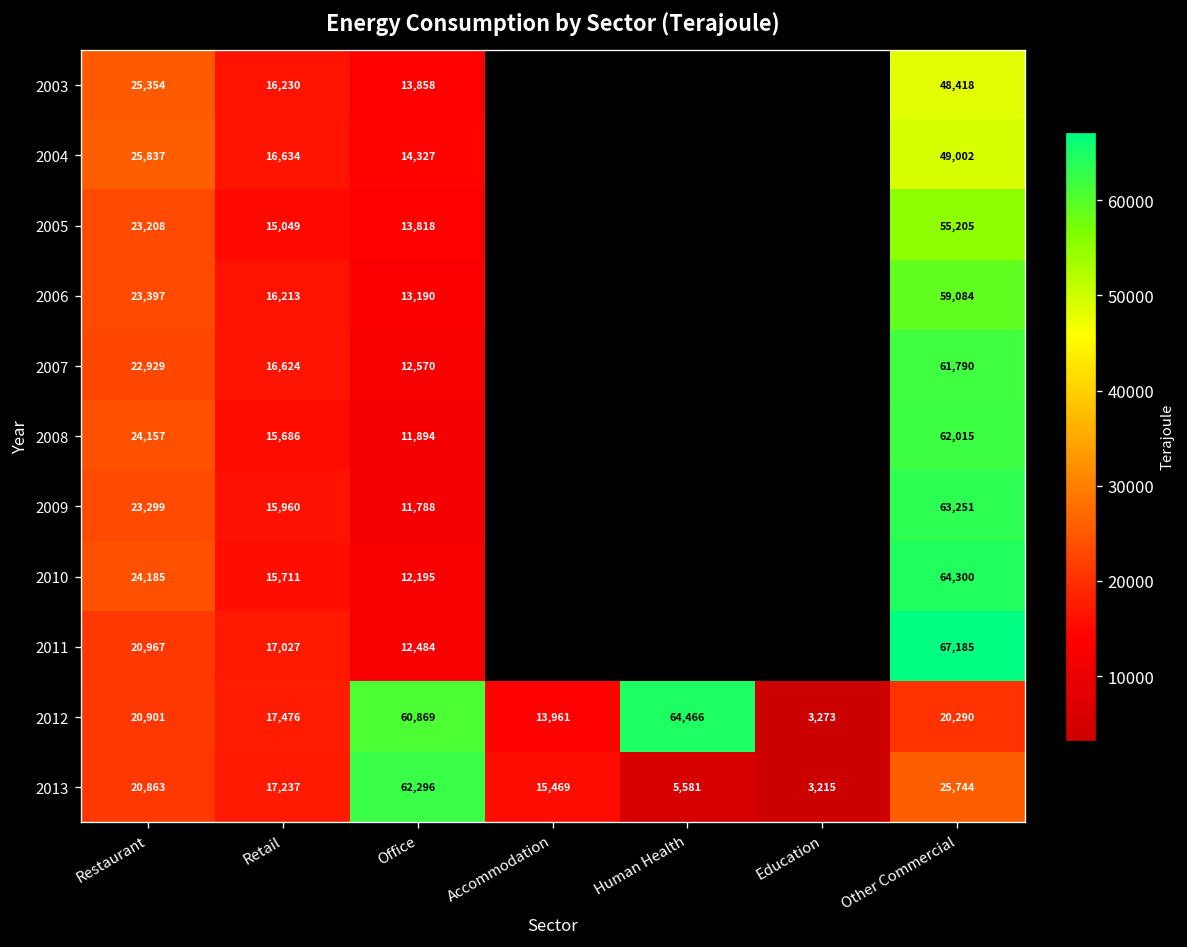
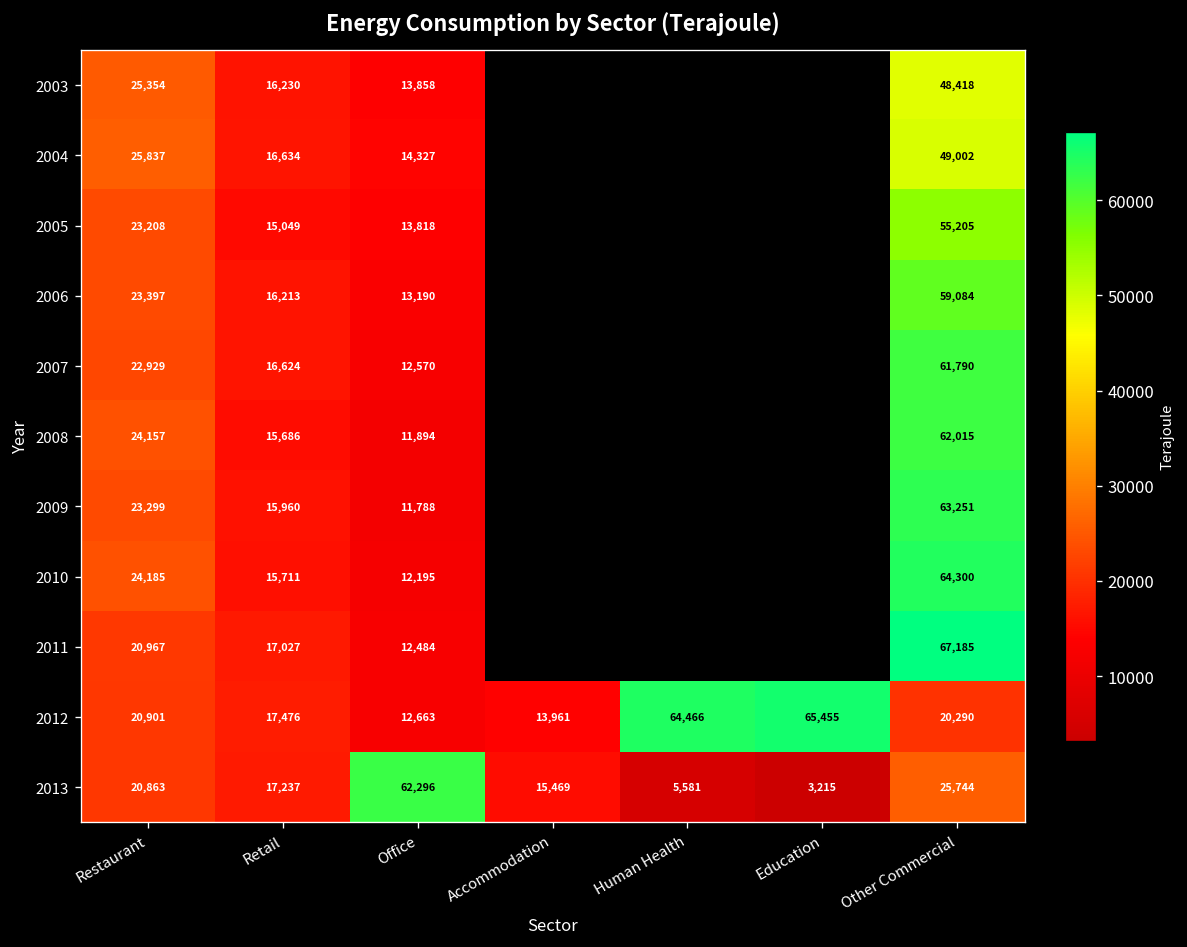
2012, Office: 60,869 -> 12,663
2012, Education: 3,273 -> 65,455
